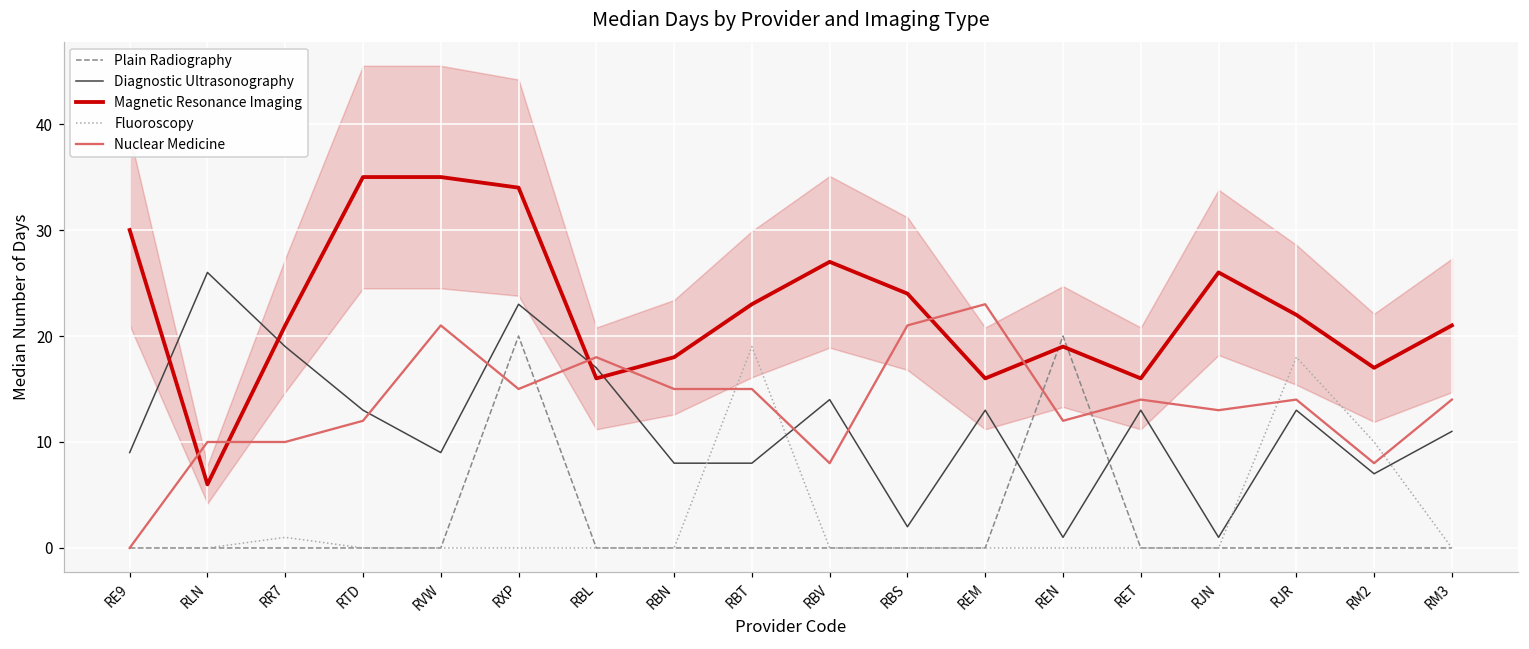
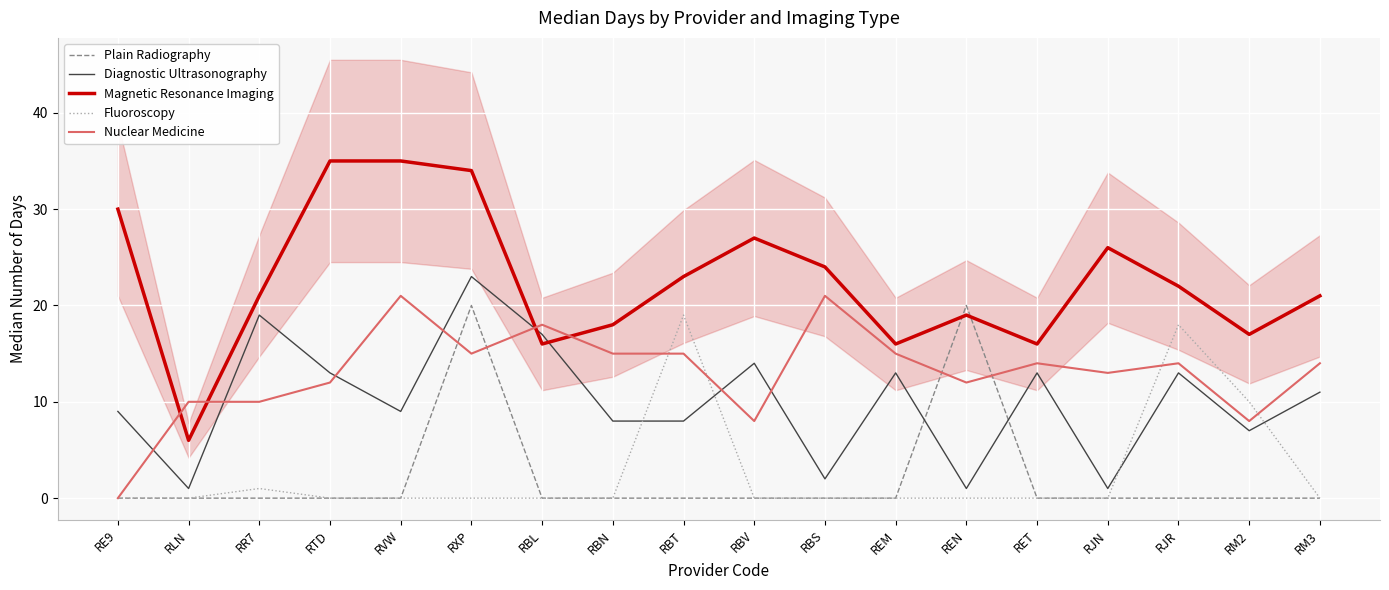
Diagnostic Ultrasonography, RLN: 26 -> 1
Nuclear Medicine, REM: 23 -> 15
